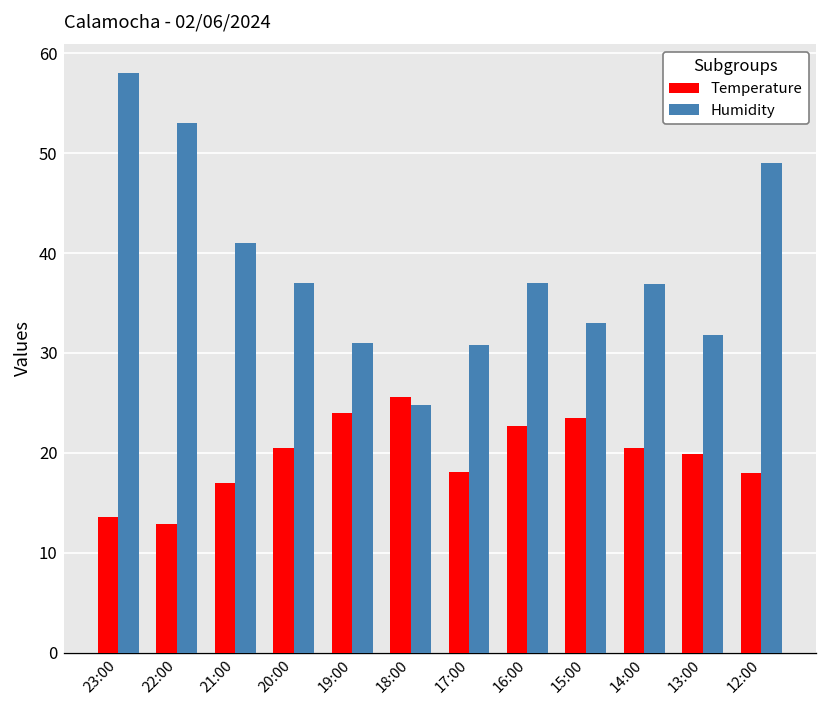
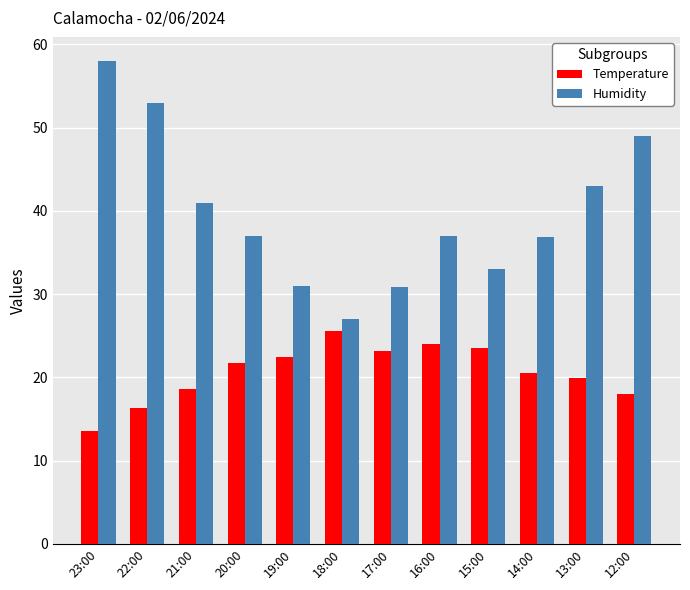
Temperature, 22:00: 13 -> 16
Temperature, 21:00: 17 -> 19
Temperature, 20:00: 21 -> 22
Temperature, 19:00: 24 -> 22
Humidity, 18:00: 25 -> 27
Temperature, 17:00: 18 -> 23
Temperature, 16:00: 23 -> 24
Humidity, 13:00: 32 -> 43
